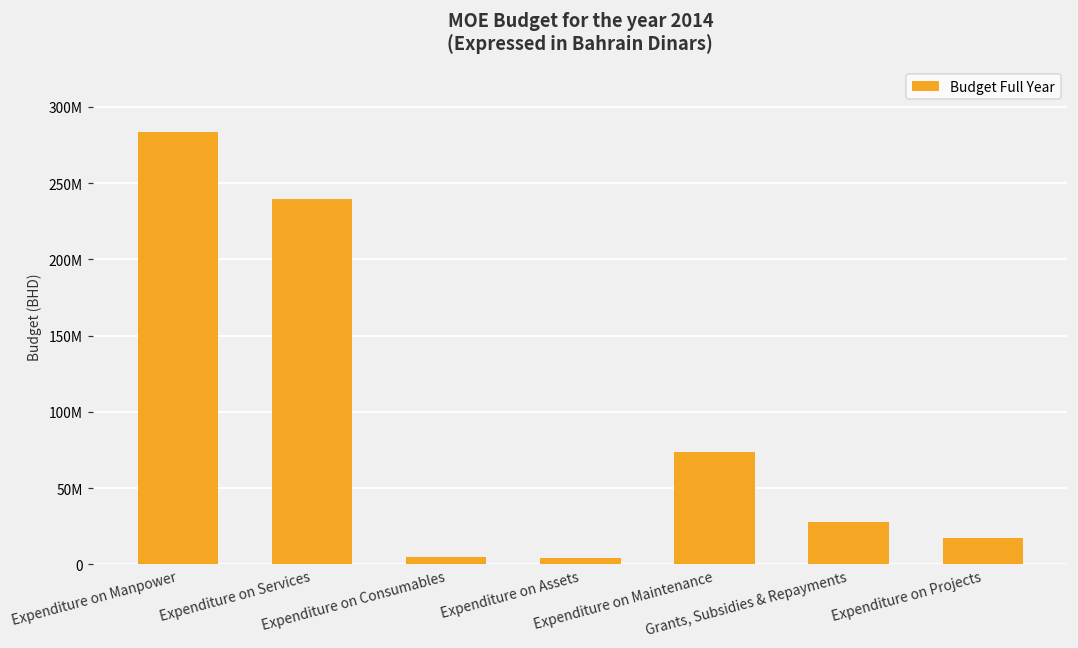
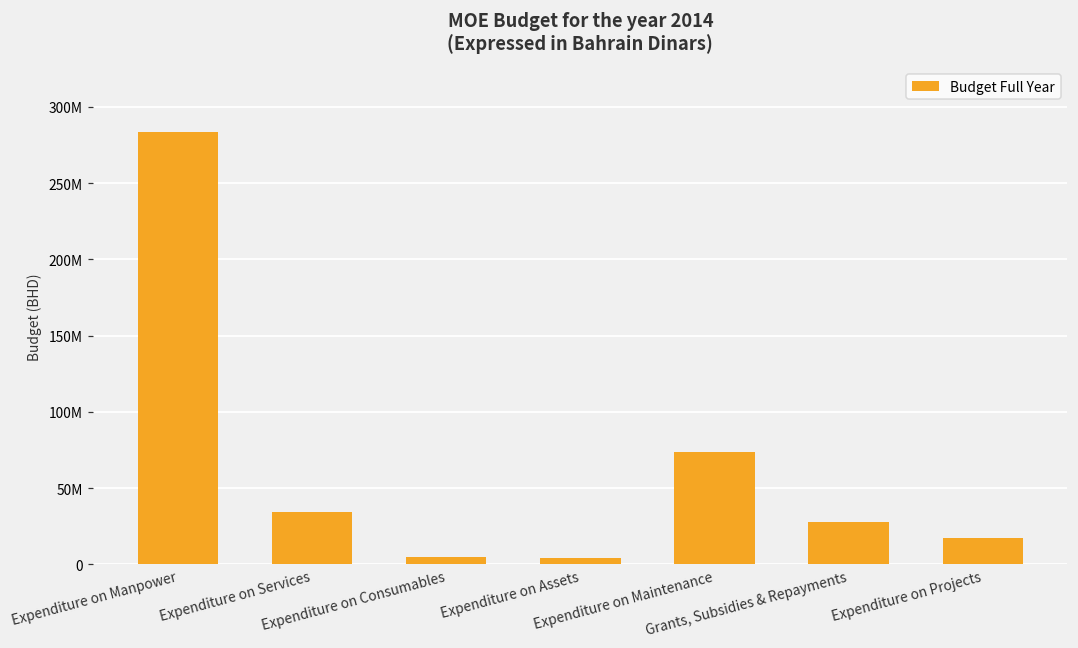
Expenditure on Services: 240000000 -> 35000000
